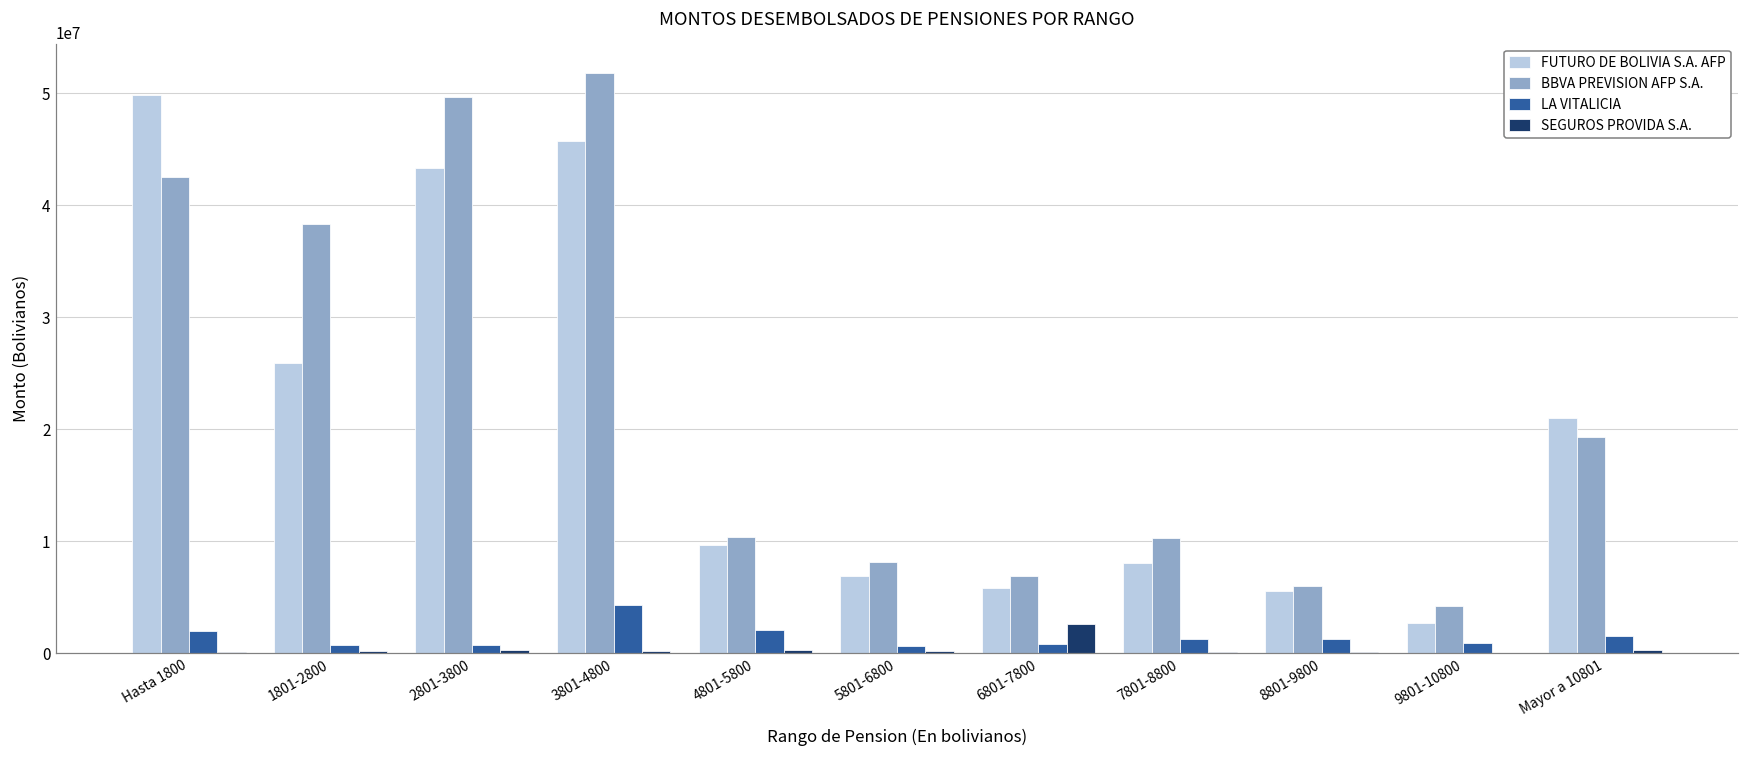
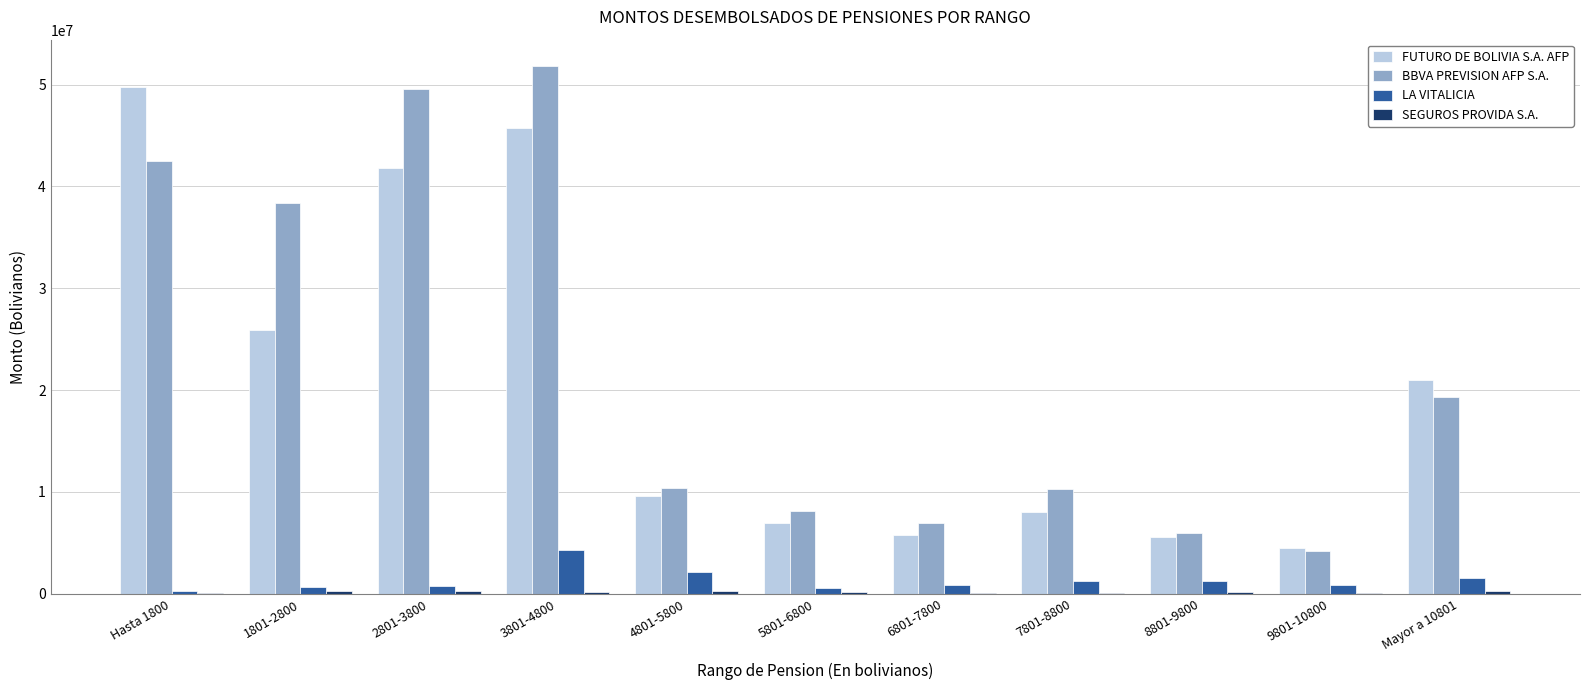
LA VITALICIA, Hasta 1800: 2000000 -> 300000
FUTURO DE BOLIVIA S.A. AFP, 2801-3800: 43300000 -> 41900000
SEGUROS PROVIDA S.A., 6801-7800: 2600000 -> 100000
FUTURO DE BOLIVIA S.A. AFP, 9801-10800: 2700000 -> 4500000
